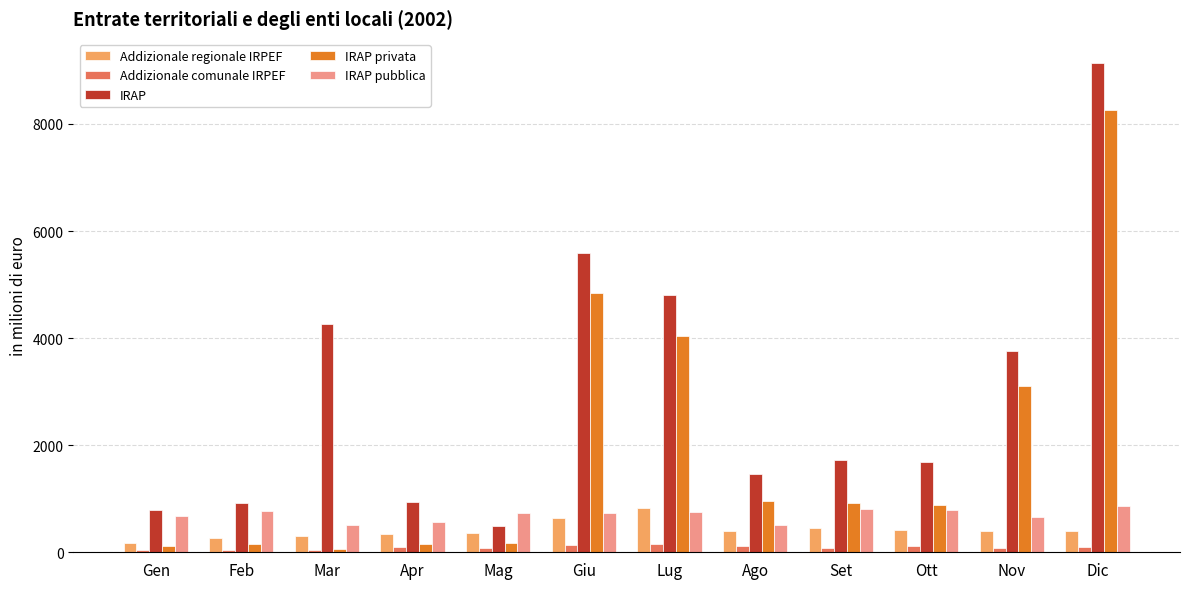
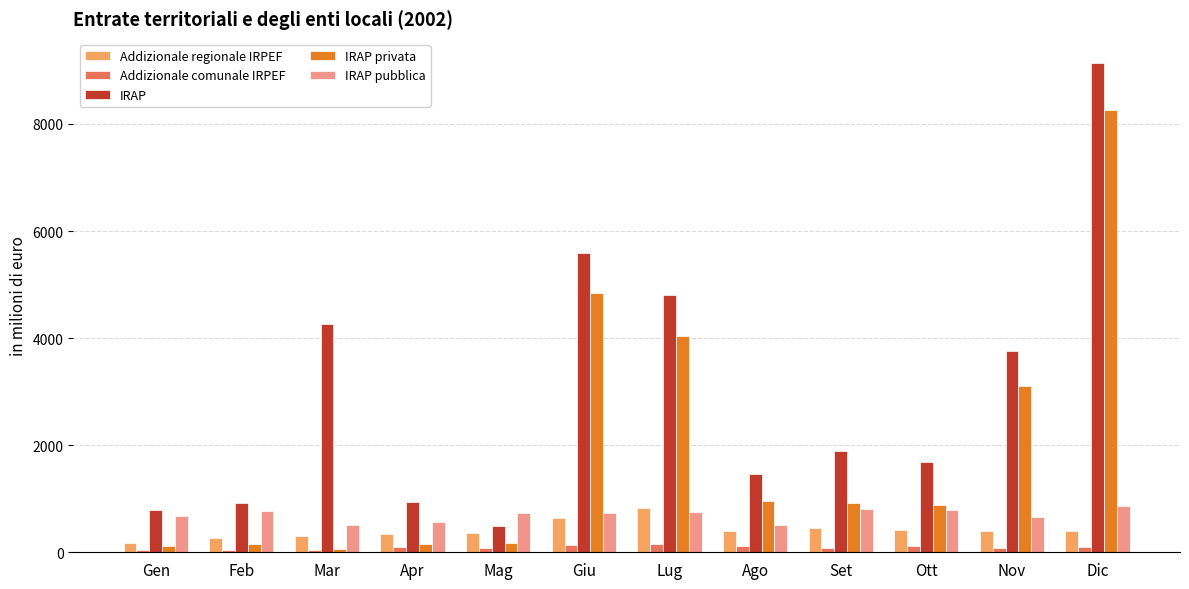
IRAP, Set: 1700 -> 1900
